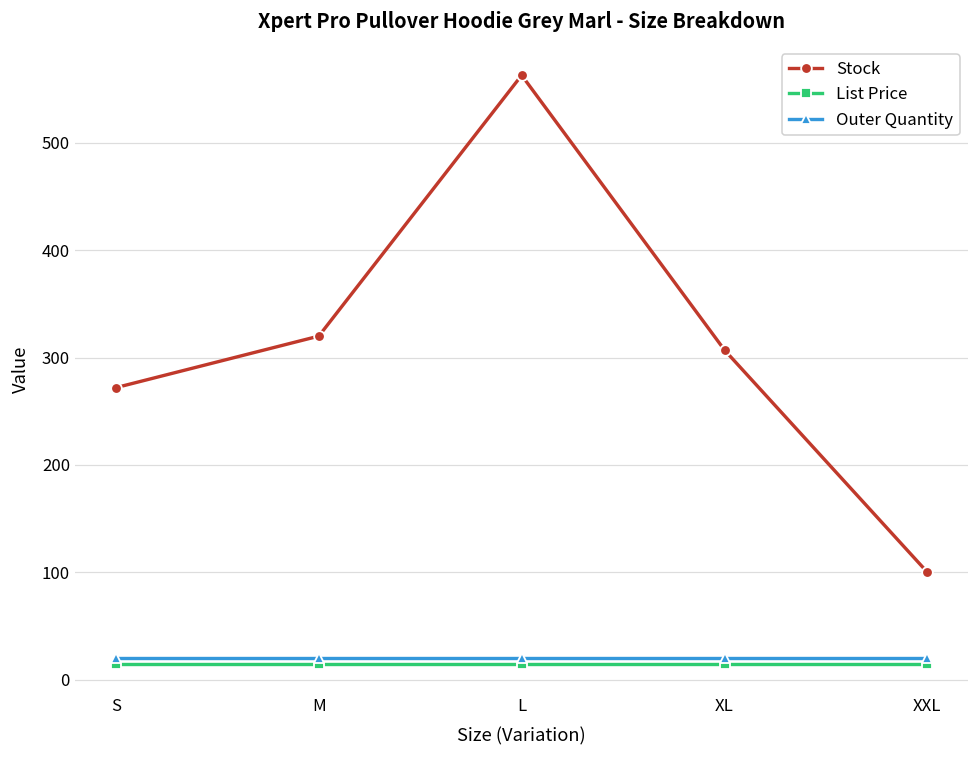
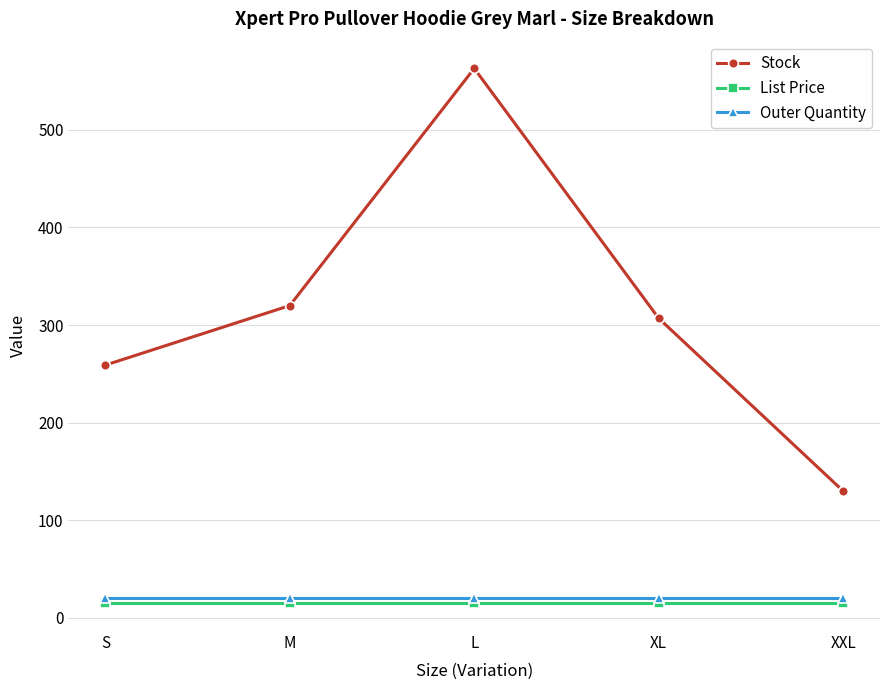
Stock, S: 270 -> 260
Stock, XXL: 100 -> 130
